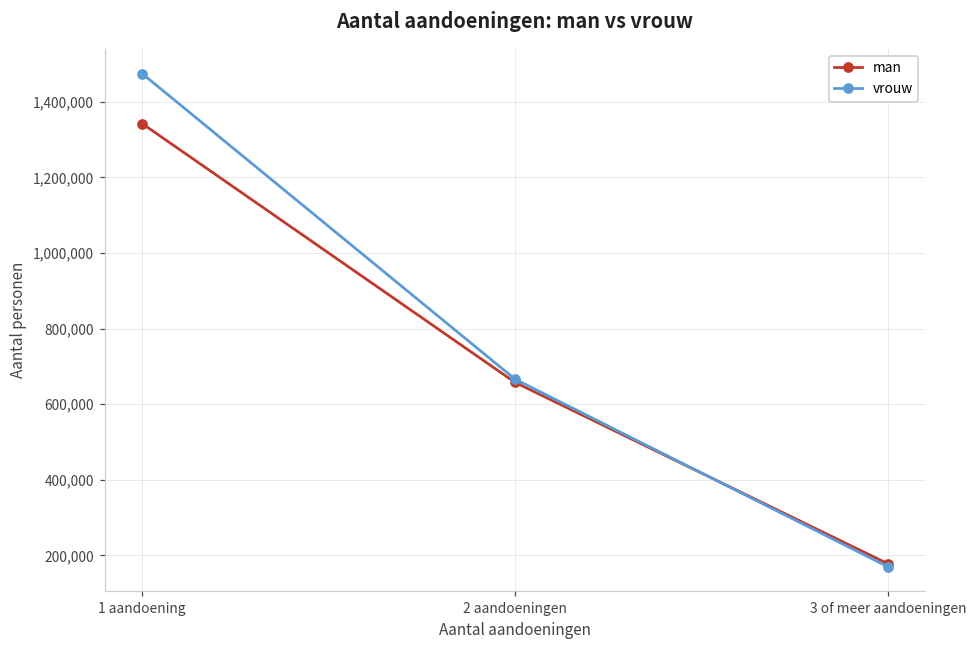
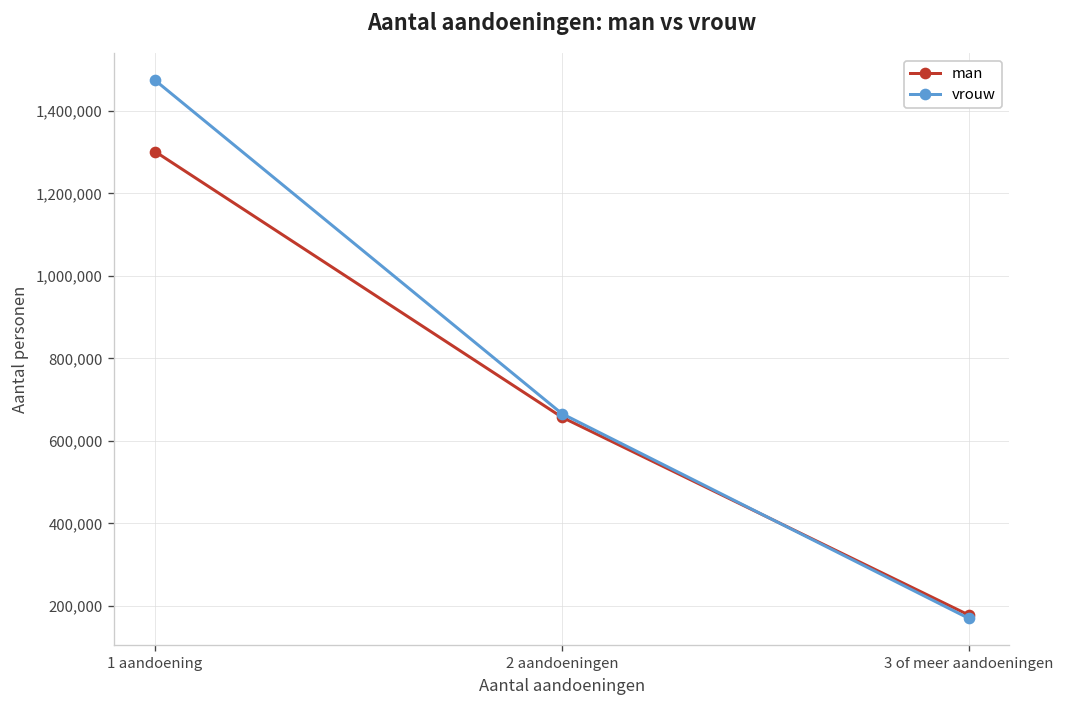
man, 1 aandoening: 1,340,000 -> 1,300,000
